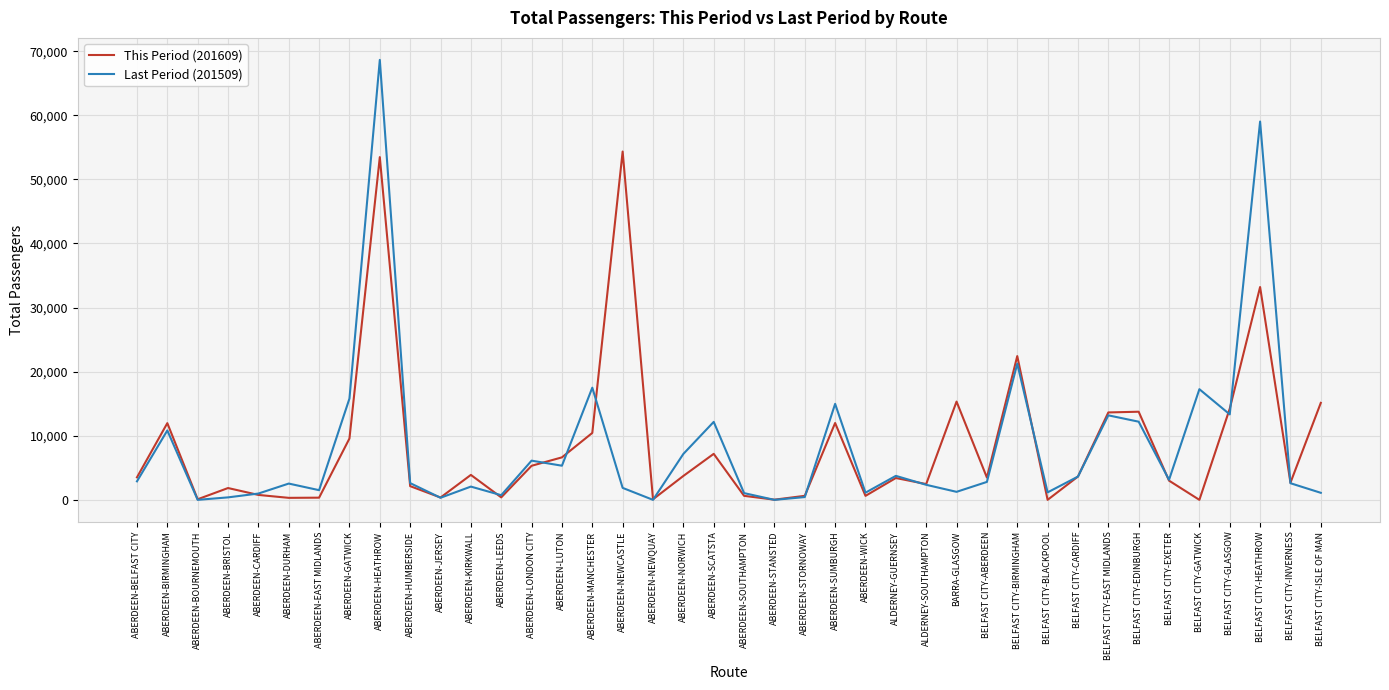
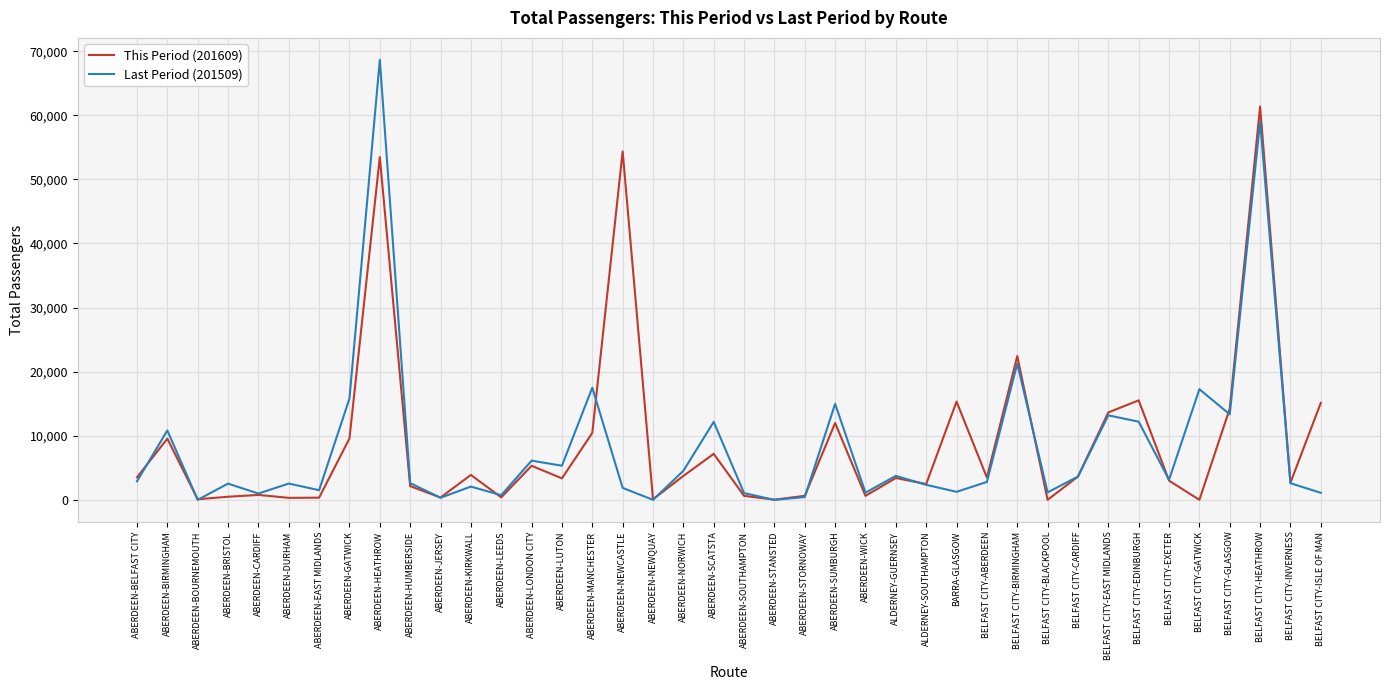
This Period (201609), ABERDEEN-BIRMINGHAM: 12,000 -> 10,000
This Period (201609), ABERDEEN-BRISTOL: 2,000 -> 0
Last Period (201509), ABERDEEN-BRISTOL: 0 -> 3,000
This Period (201609), ABERDEEN-LUTON: 7,000 -> 3,000
Last Period (201509), ABERDEEN-NORWICH: 7,000 -> 5,000
This Period (201609), BELFAST CITY-EDINBURGH: 14,000 -> 16,000
This Period (201609), BELFAST CITY-HEATHROW: 33,000 -> 61,000
